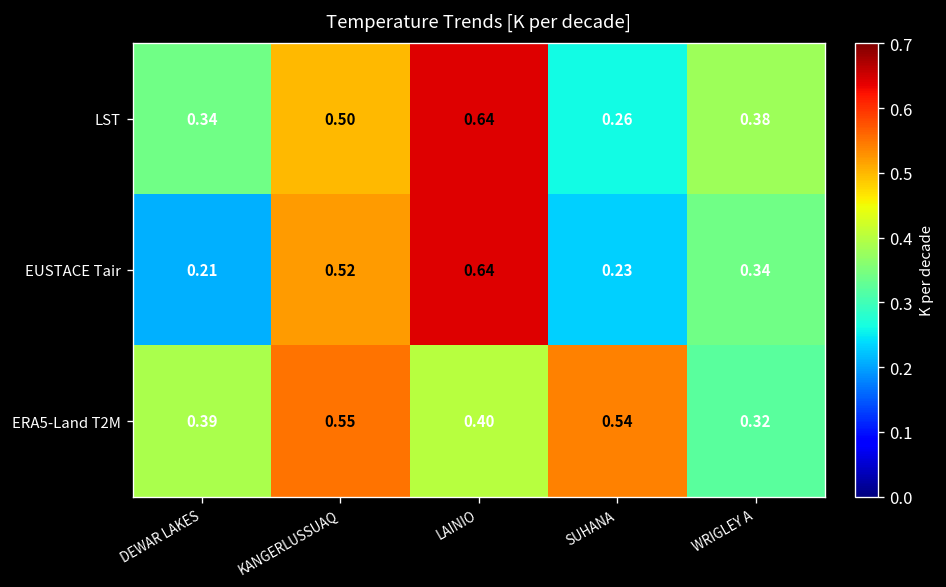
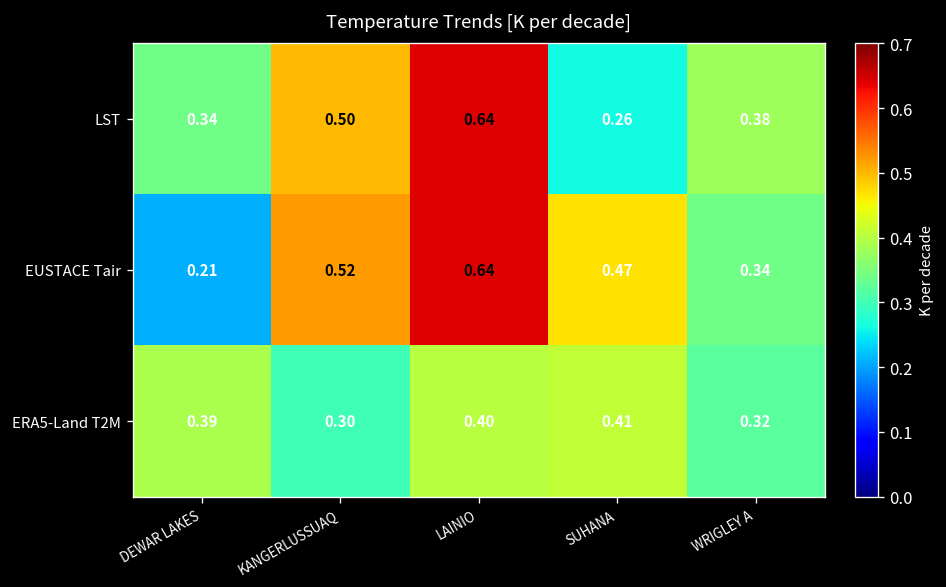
EUSTACE Tair, SUHANA: 0.23 -> 0.47
ERA5-Land T2M, KANGERLUSSUAQ: 0.55 -> 0.30
ERA5-Land T2M, SUHANA: 0.54 -> 0.41
